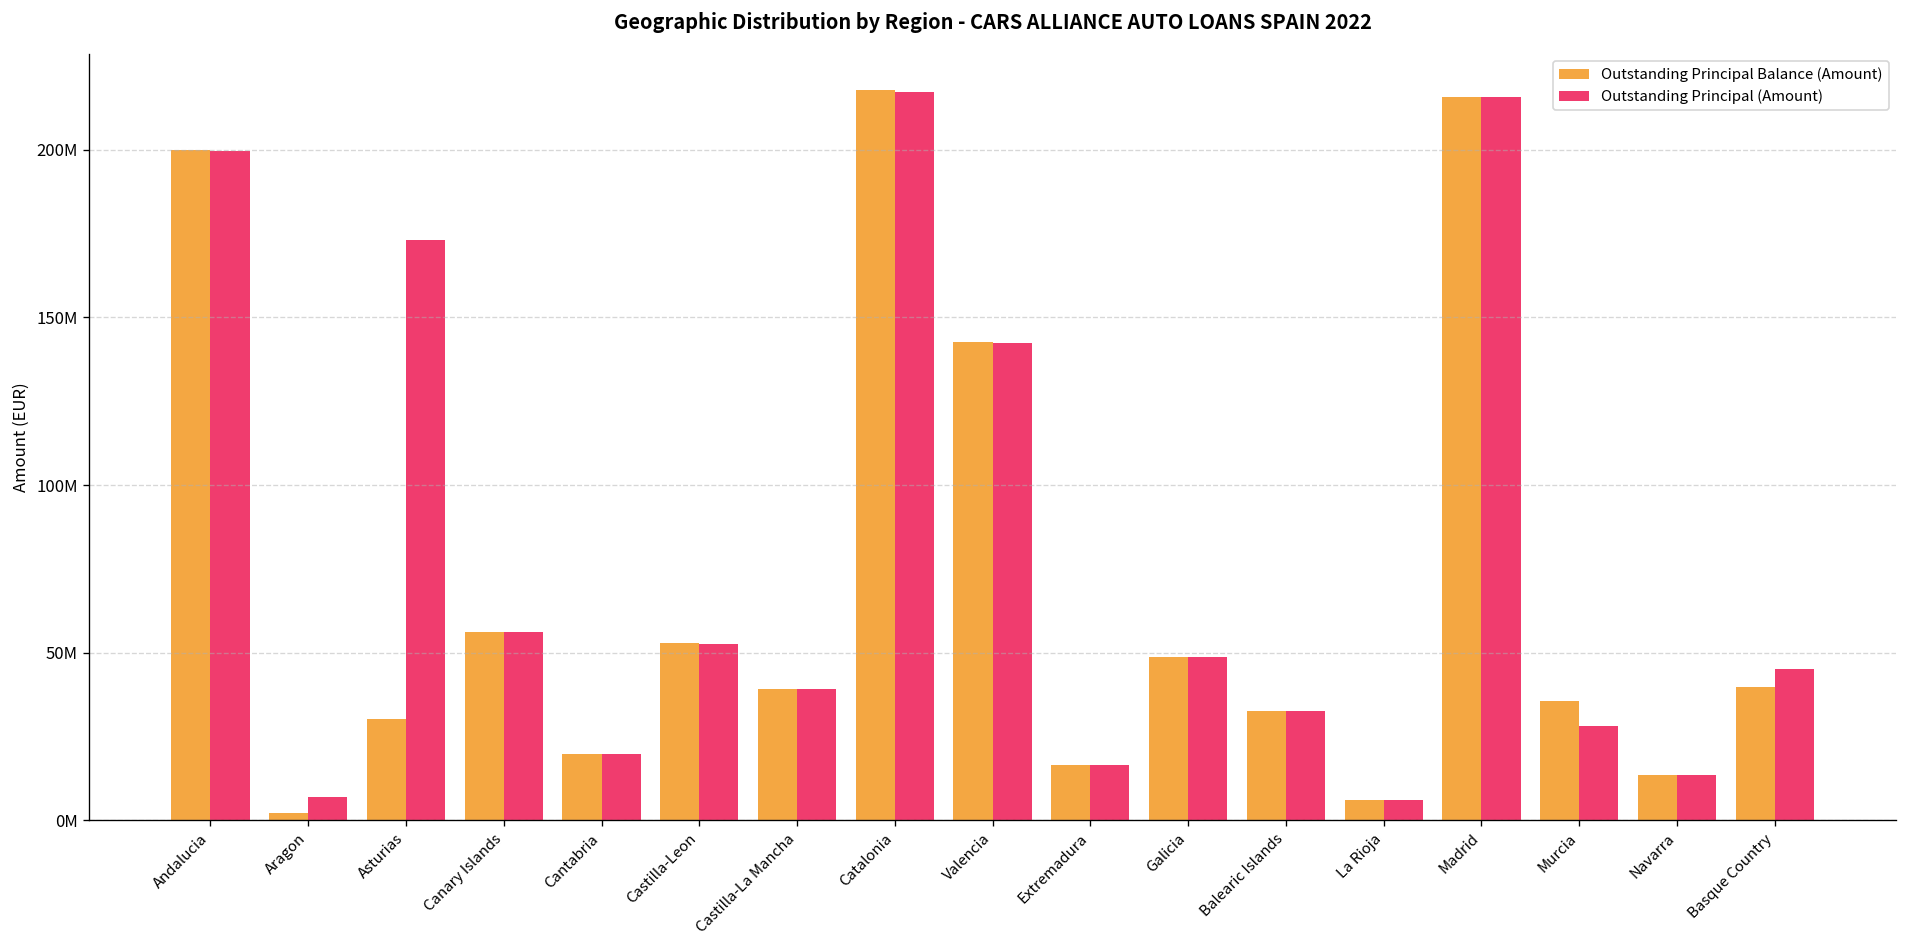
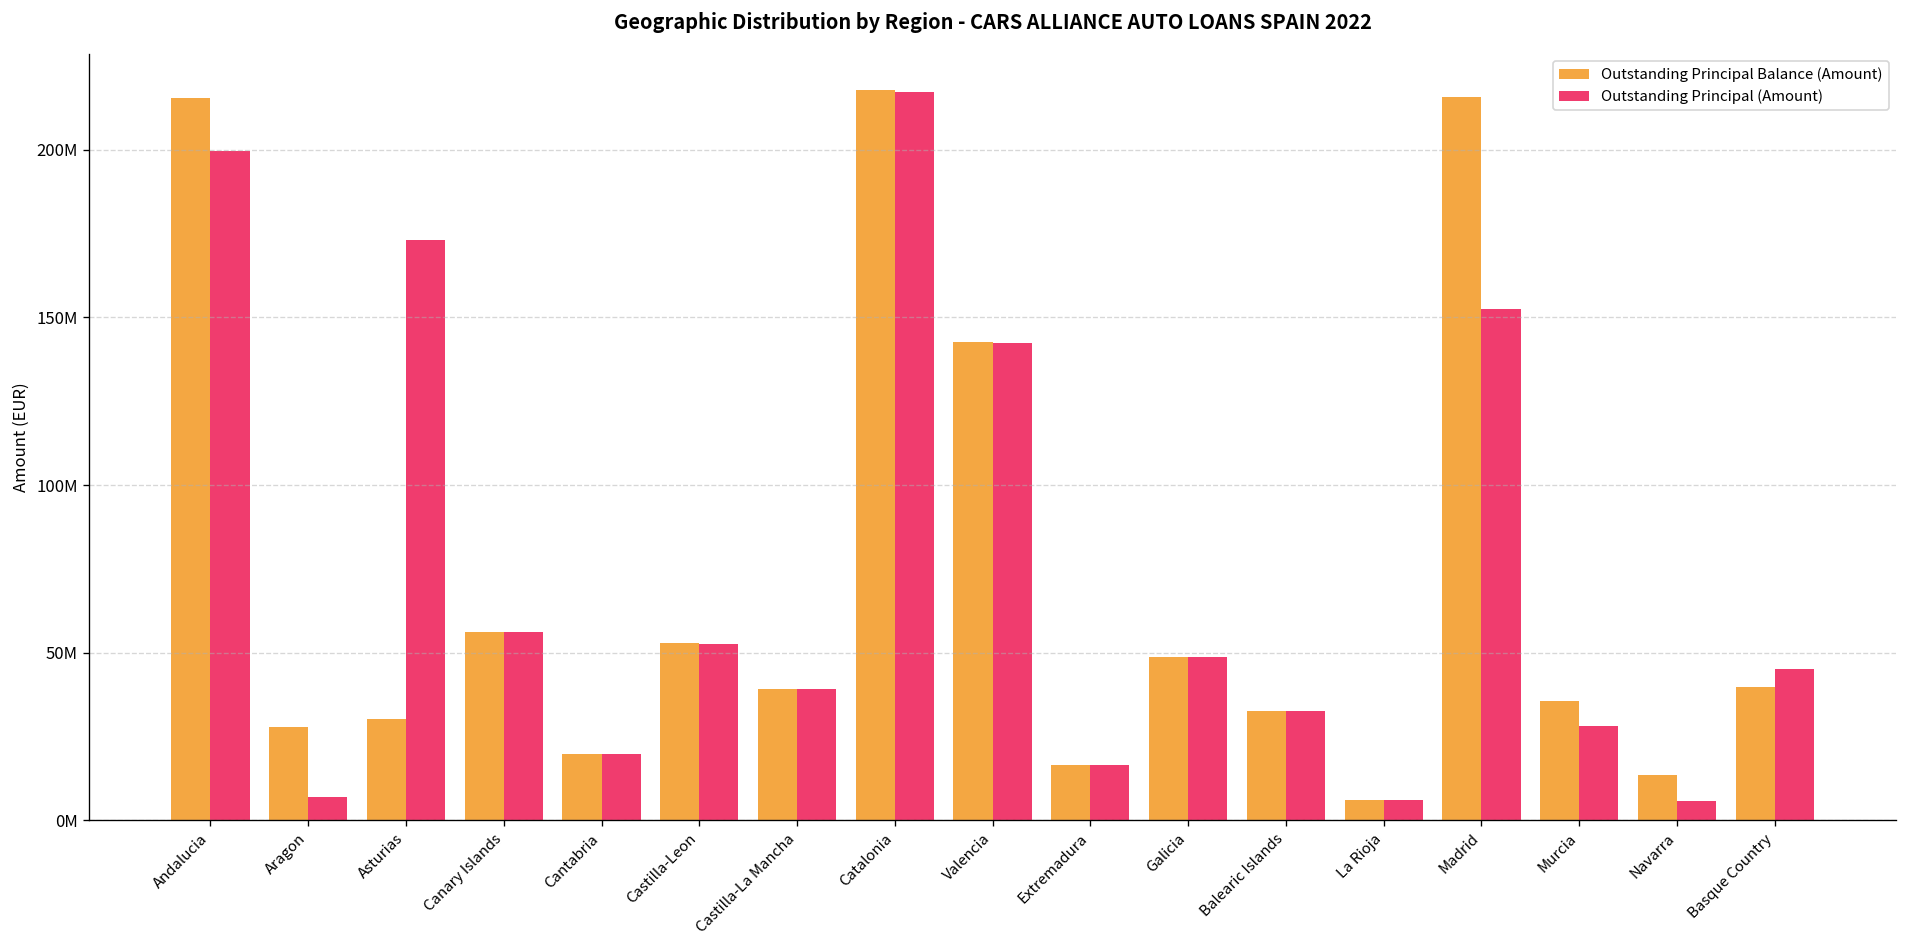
Outstanding Principal Balance (Amount), Andalucia: 200000000 -> 215000000
Outstanding Principal Balance (Amount), Aragon: 2000000 -> 28000000
Outstanding Principal (Amount), Madrid: 216000000 -> 152000000
Outstanding Principal (Amount), Navarra: 14000000 -> 6000000
